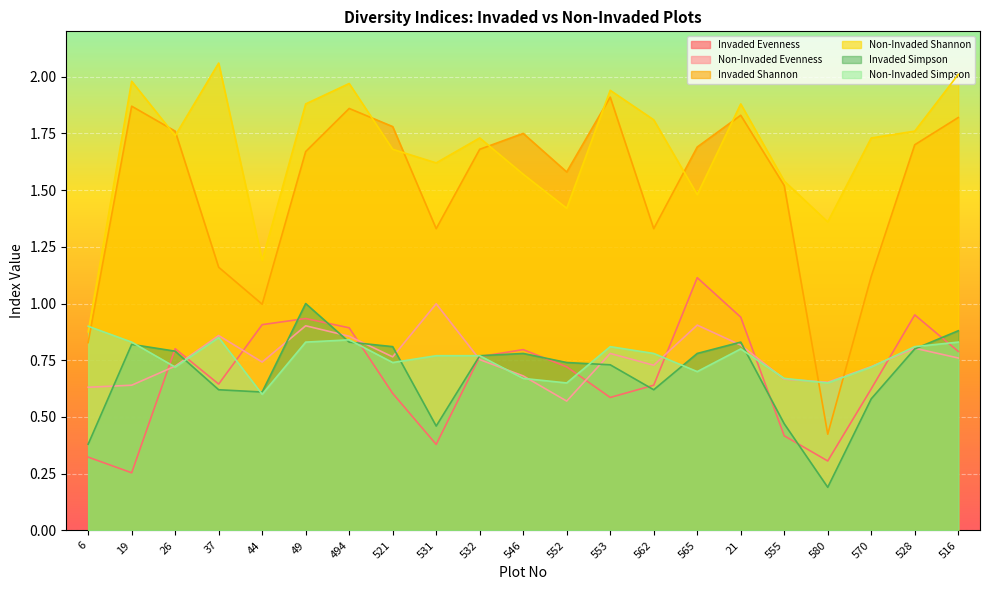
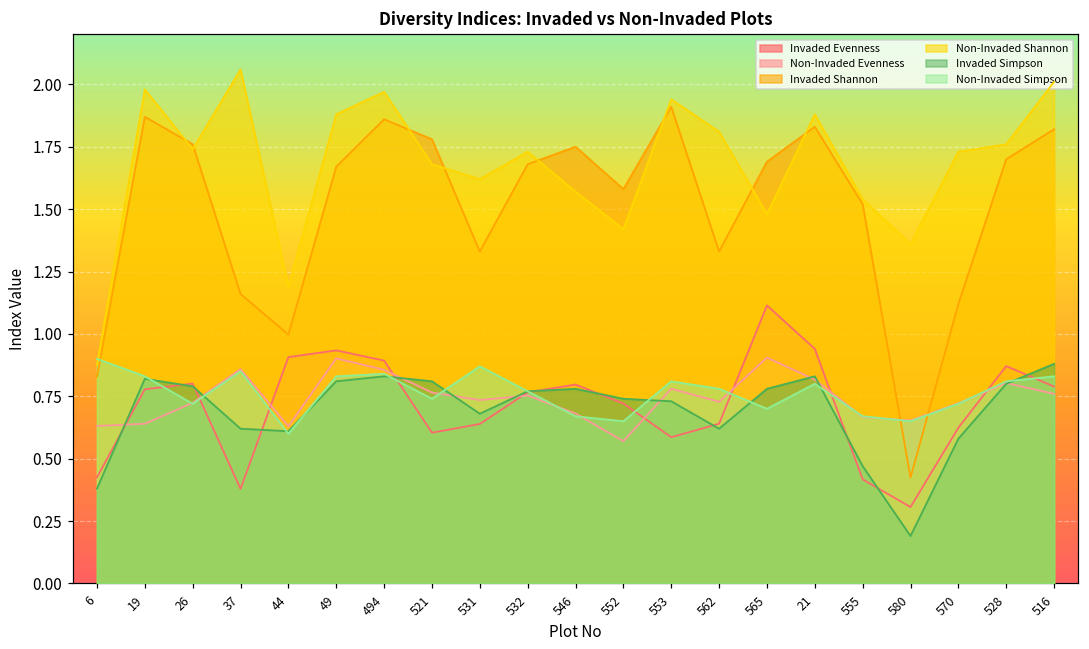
Invaded Evenness, 6: 0.32 -> 0.43
Invaded Evenness, 19: 0.25 -> 0.78
Invaded Evenness, 37: 0.65 -> 0.38
Non-Invaded Evenness, 44: 0.74 -> 0.63
Invaded Simpson, 49: 1.00 -> 0.81
Invaded Evenness, 531: 0.38 -> 0.64
Non-Invaded Evenness, 531: 1.00 -> 0.74
Invaded Simpson, 531: 0.46 -> 0.68
Non-Invaded Simpson, 531: 0.77 -> 0.87
Invaded Evenness, 528: 0.95 -> 0.87
